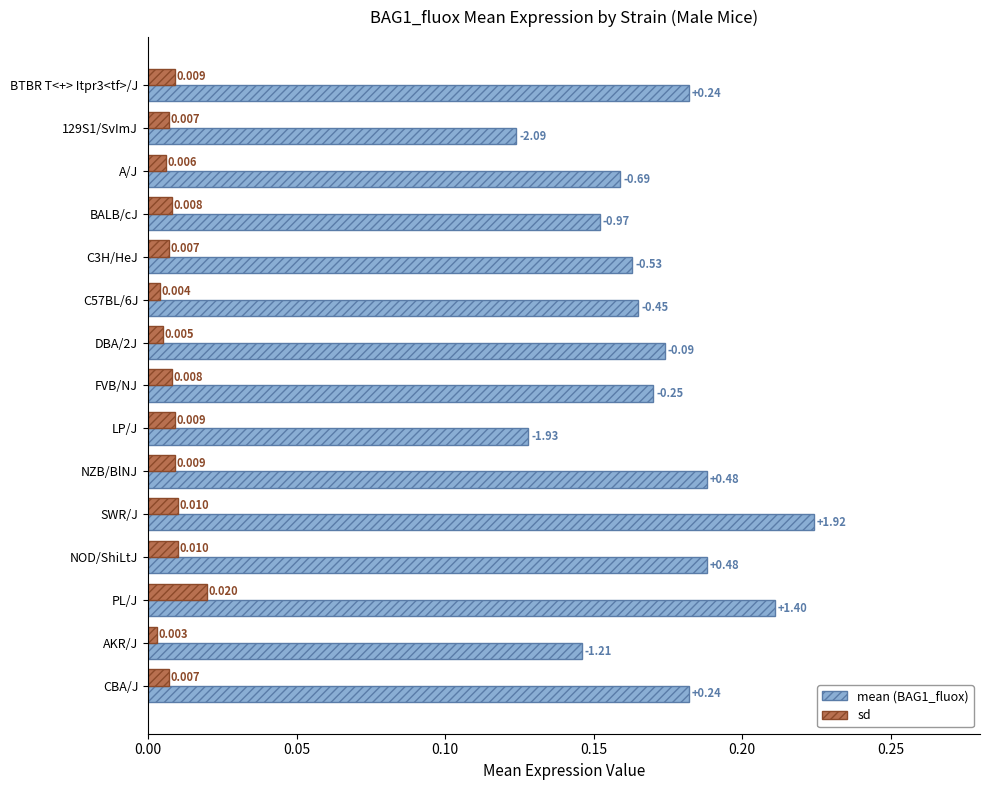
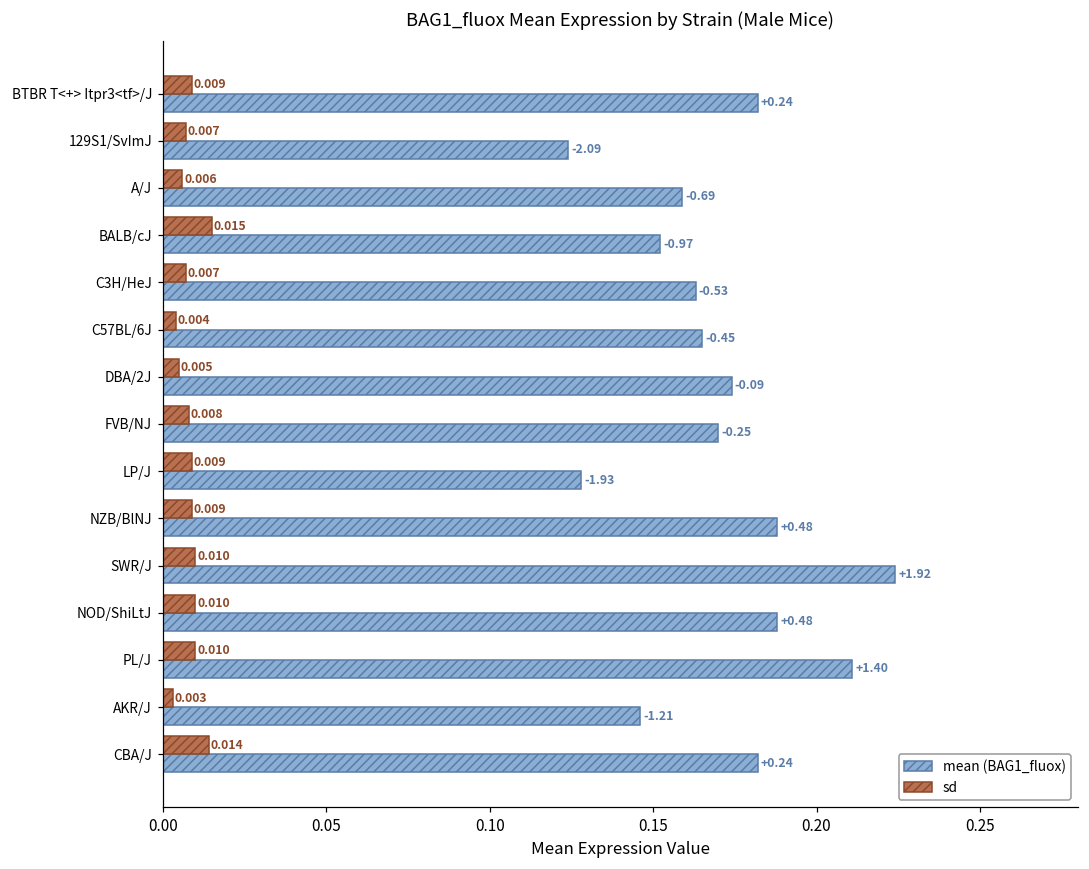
sd, BALB/cJ: 0.008 -> 0.015
sd, PL/J: 0.020 -> 0.010
sd, CBA/J: 0.007 -> 0.014
